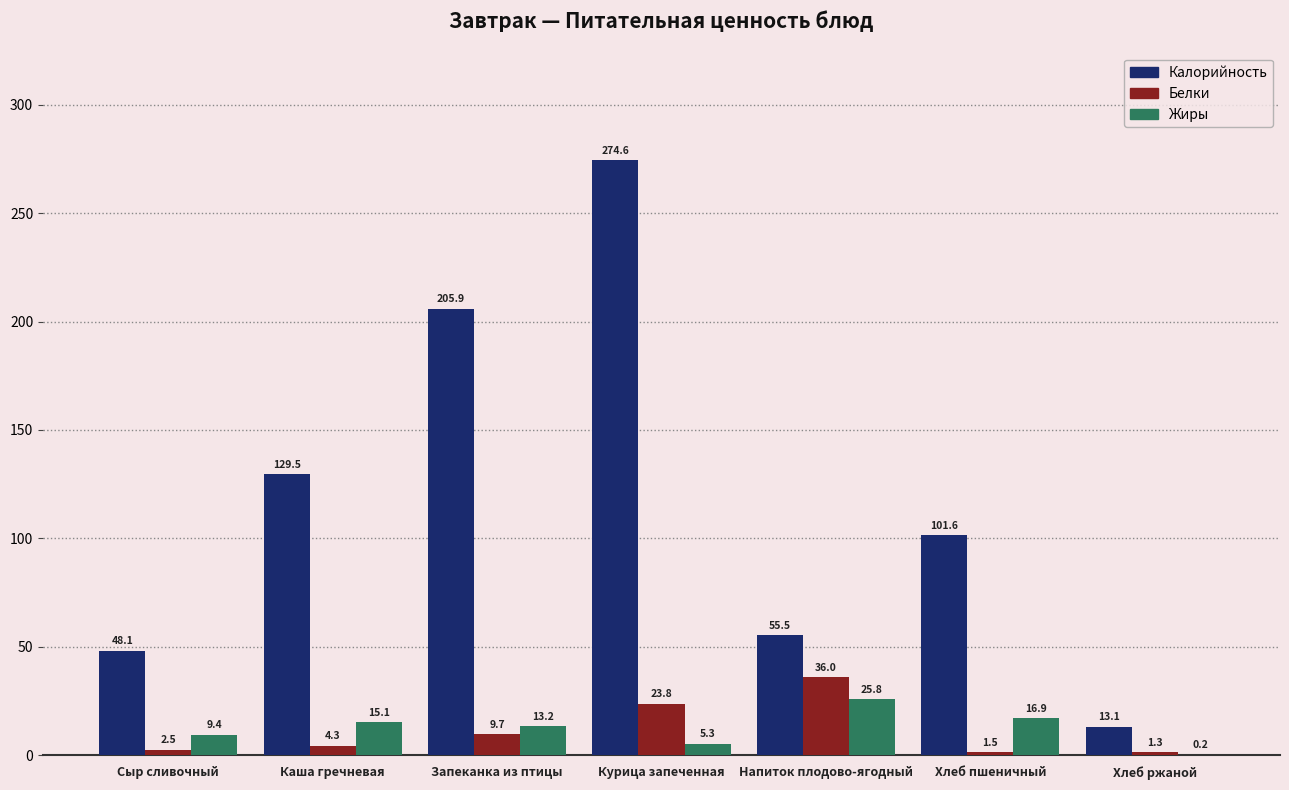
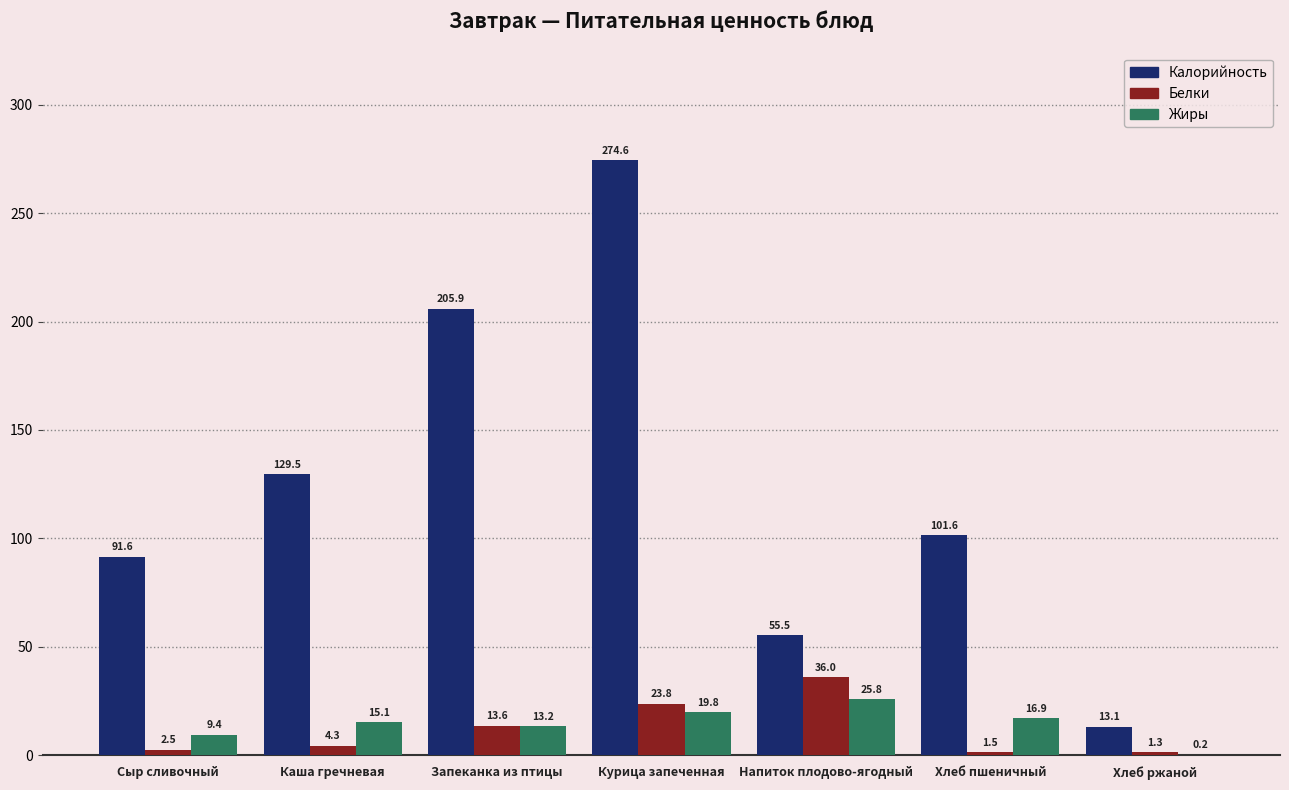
Калорийность, Сыр сливочный: 48.1 -> 91.6
Белки, Запеканка из птицы: 9.7 -> 13.6
Жиры, Курица запеченная: 5.3 -> 19.8
